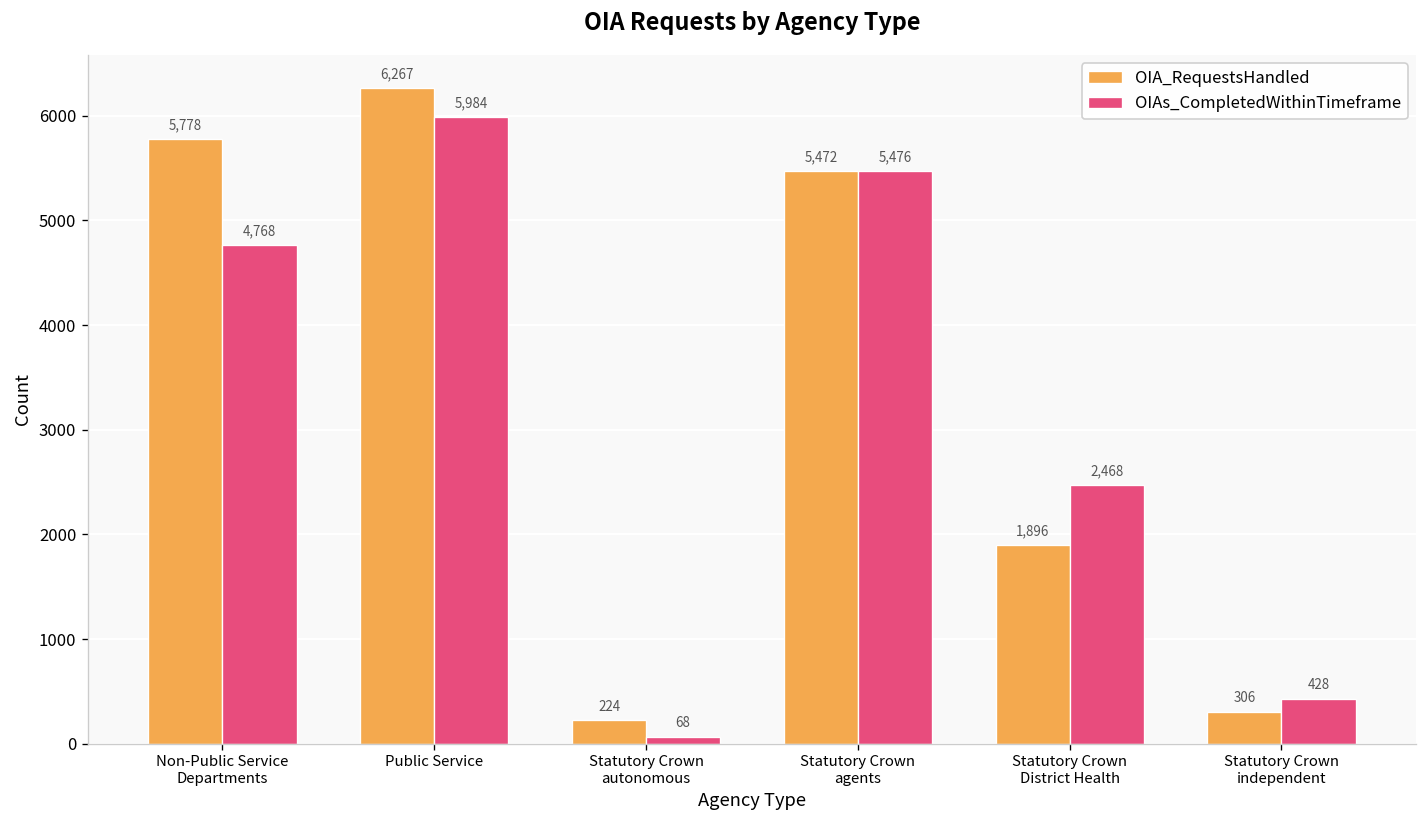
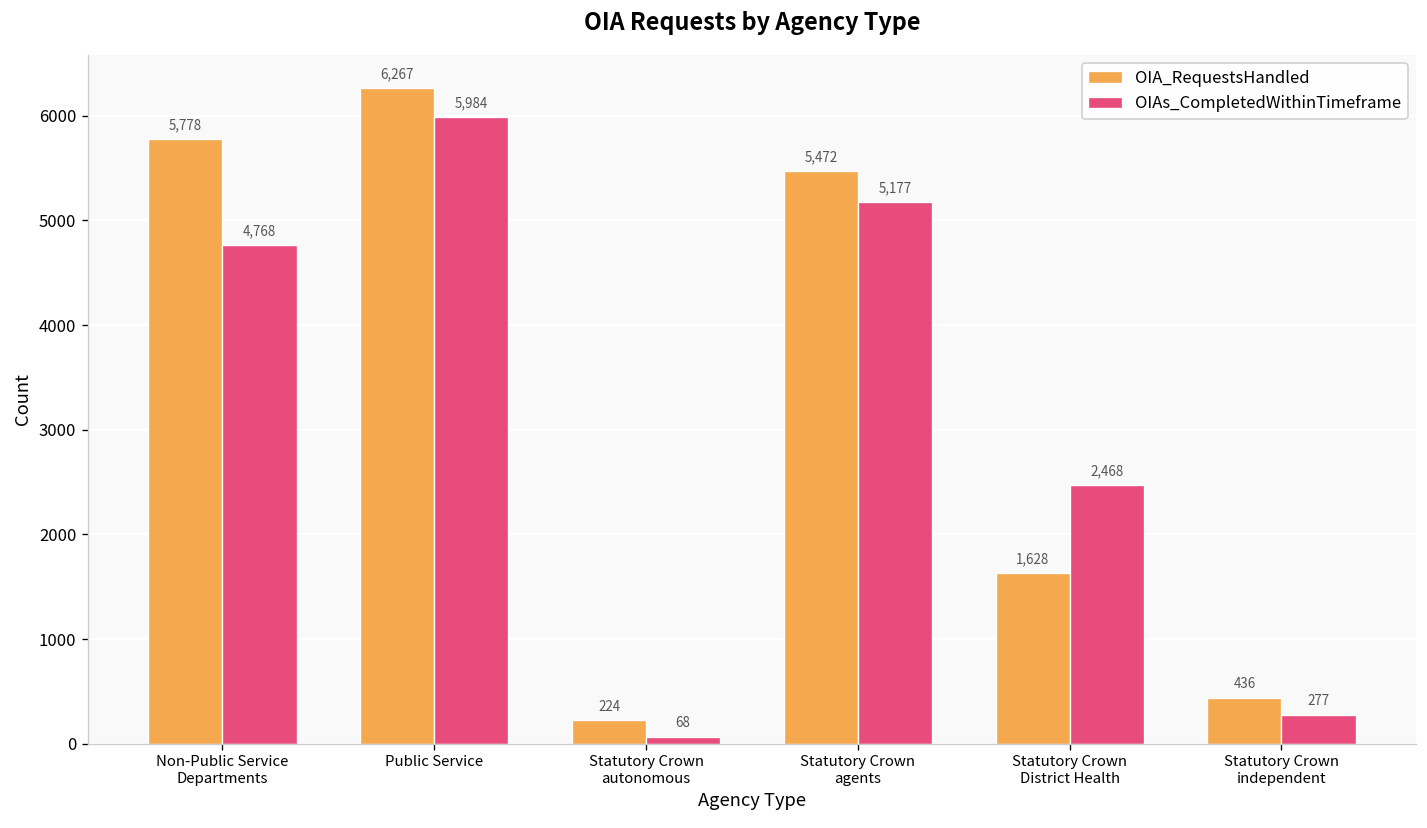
OIAs_CompletedWithinTimeframe, Statutory Crown agents: 5,476 -> 5,177
OIA_RequestsHandled, Statutory Crown District Health: 1,896 -> 1,628
OIA_RequestsHandled, Statutory Crown independent: 306 -> 436
OIAs_CompletedWithinTimeframe, Statutory Crown independent: 428 -> 277
